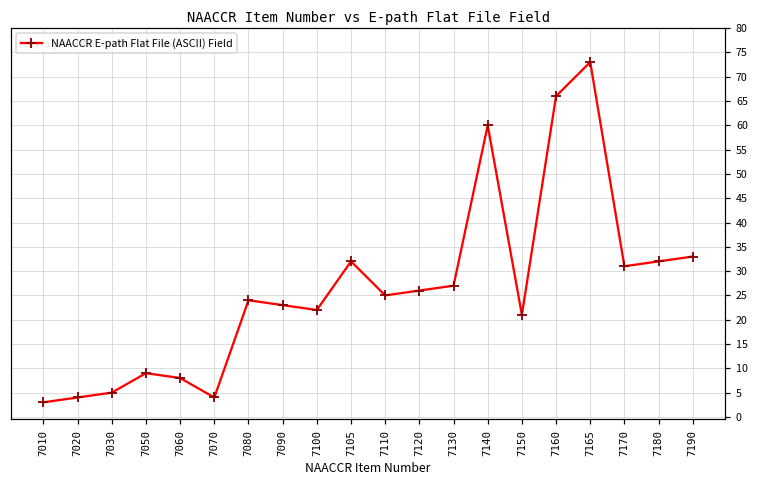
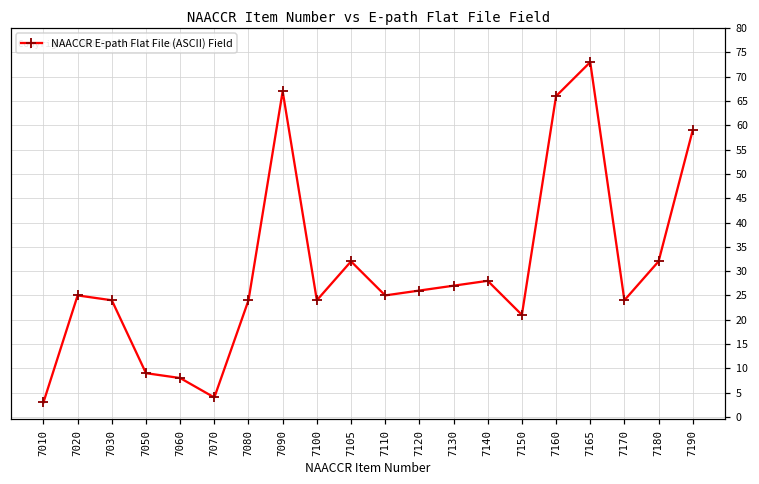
7020: 4 -> 25
7030: 5 -> 24
7090: 23 -> 67
7100: 22 -> 24
7140: 60 -> 28
7170: 31 -> 24
7190: 33 -> 59
